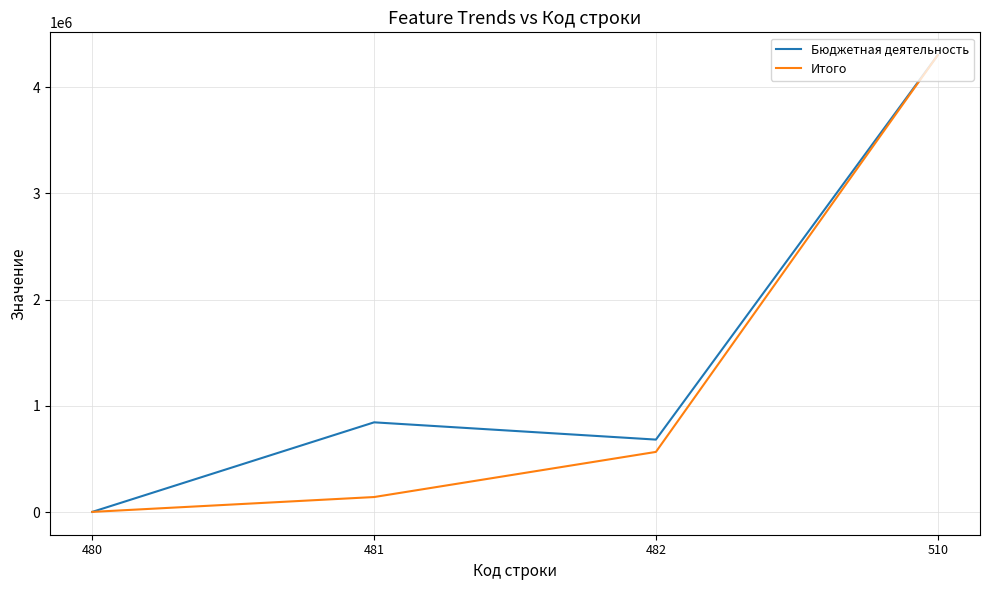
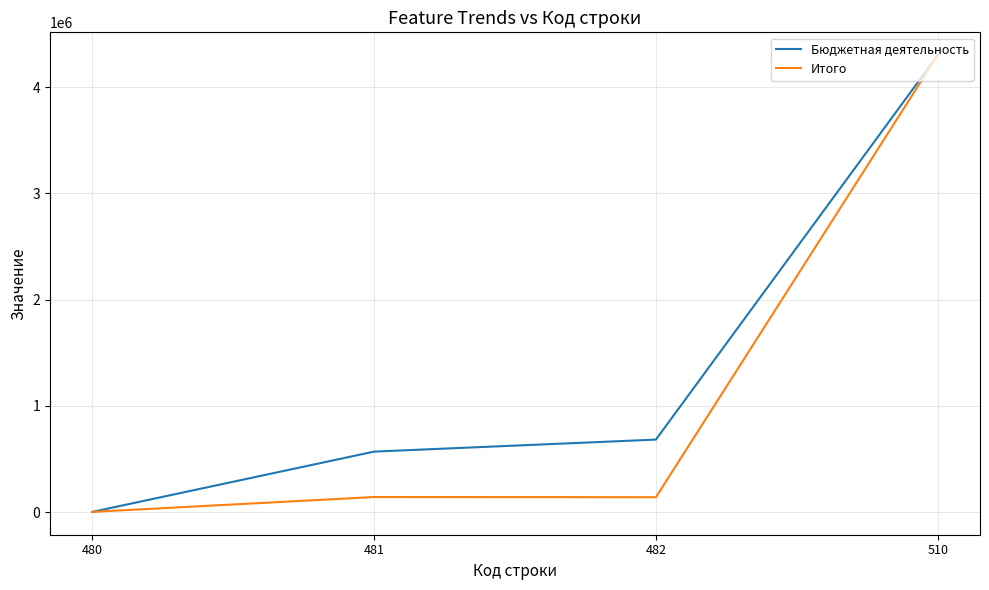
Бюджетная деятельность, 481: 850000 -> 570000
Итого, 482: 570000 -> 140000
